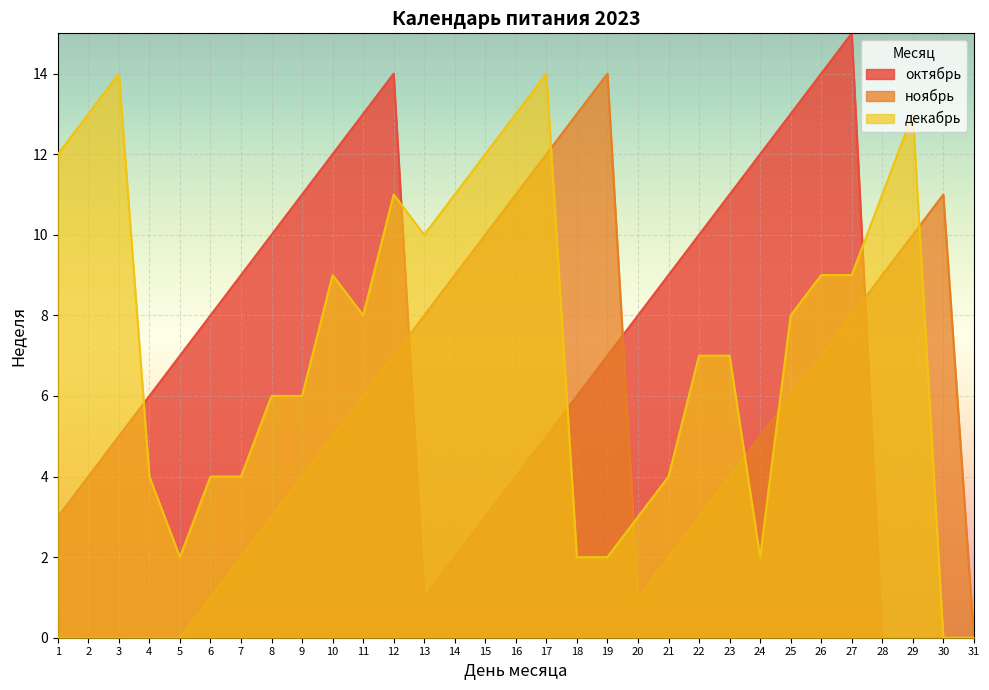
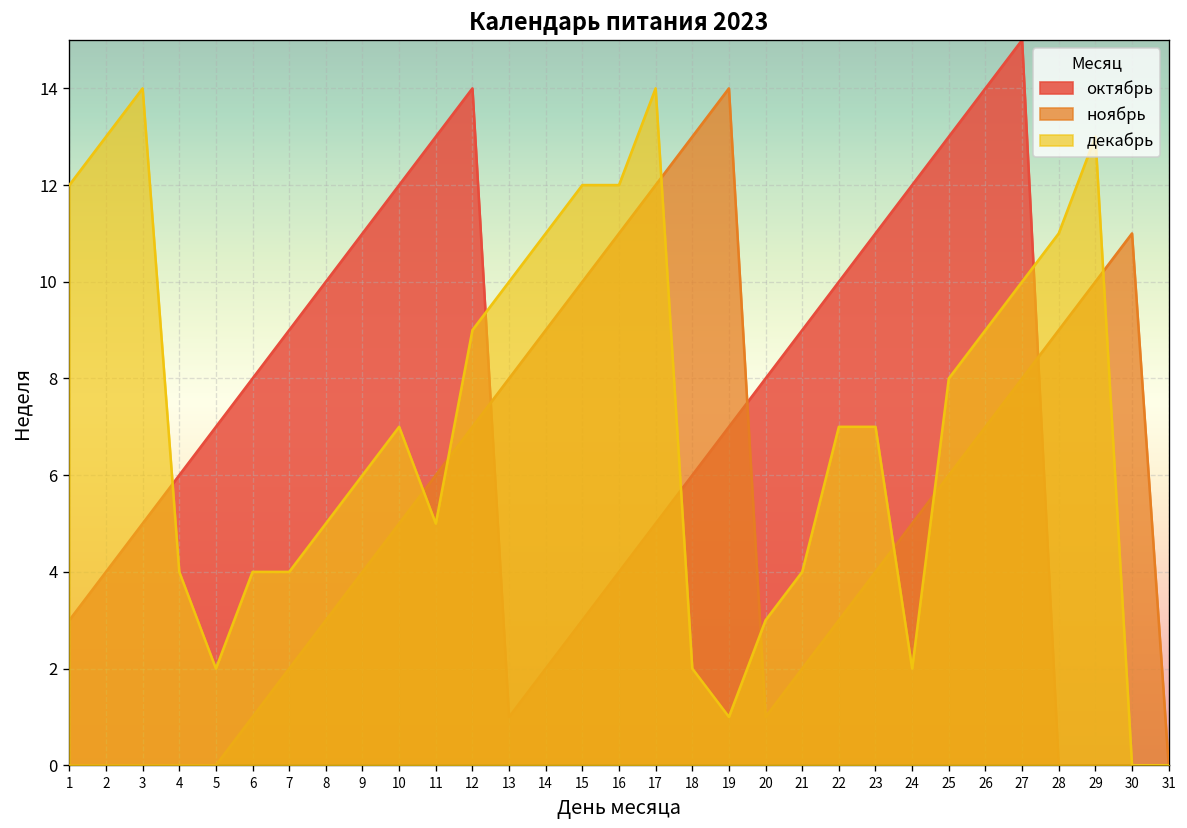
декабрь, 8: 6 -> 5
декабрь, 10: 9 -> 7
декабрь, 11: 8 -> 5
декабрь, 12: 11 -> 9
декабрь, 16: 13 -> 12
декабрь, 19: 2 -> 1
декабрь, 27: 9 -> 10
